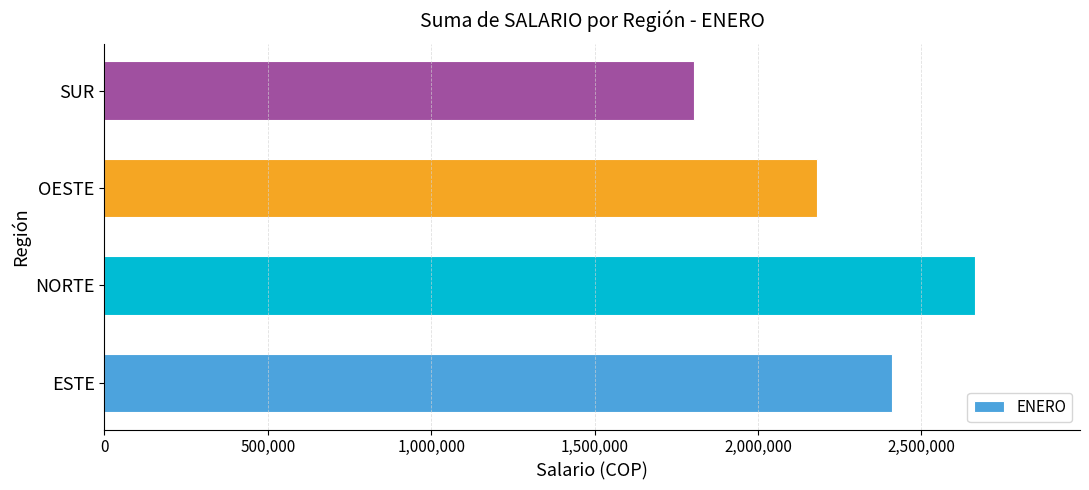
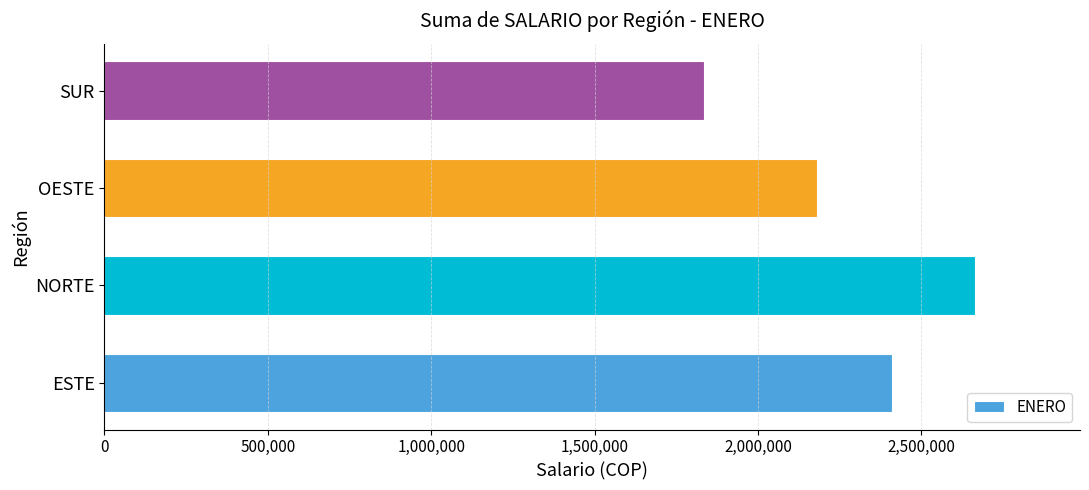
SUR: 1,810,000 -> 1,840,000
